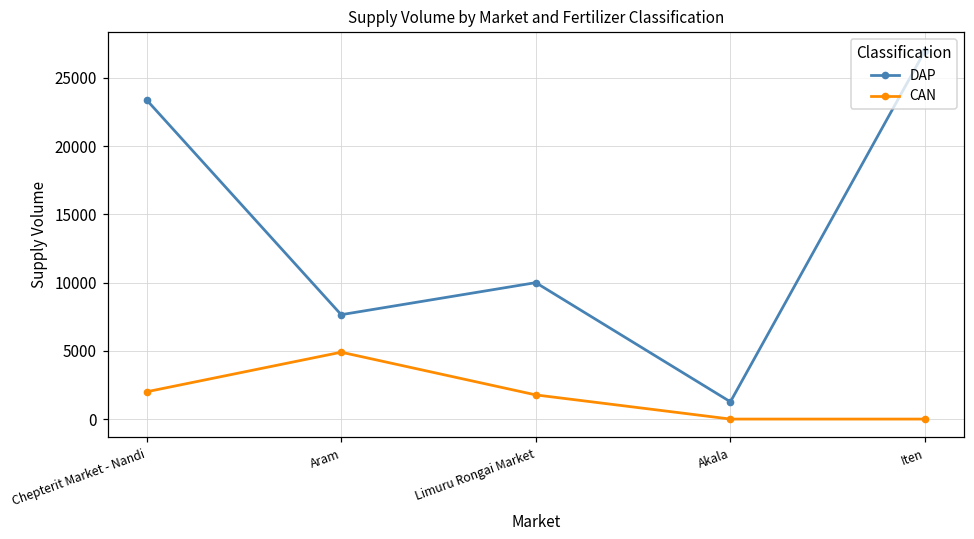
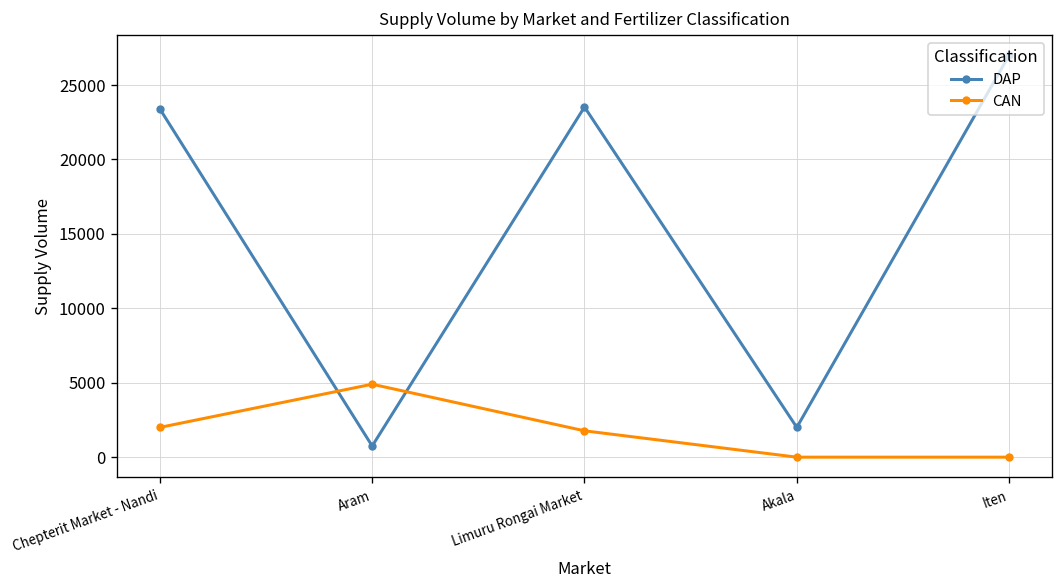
DAP, Aram: 7700 -> 800
DAP, Limuru Rongai Market: 10000 -> 23500
DAP, Akala: 1300 -> 2000
